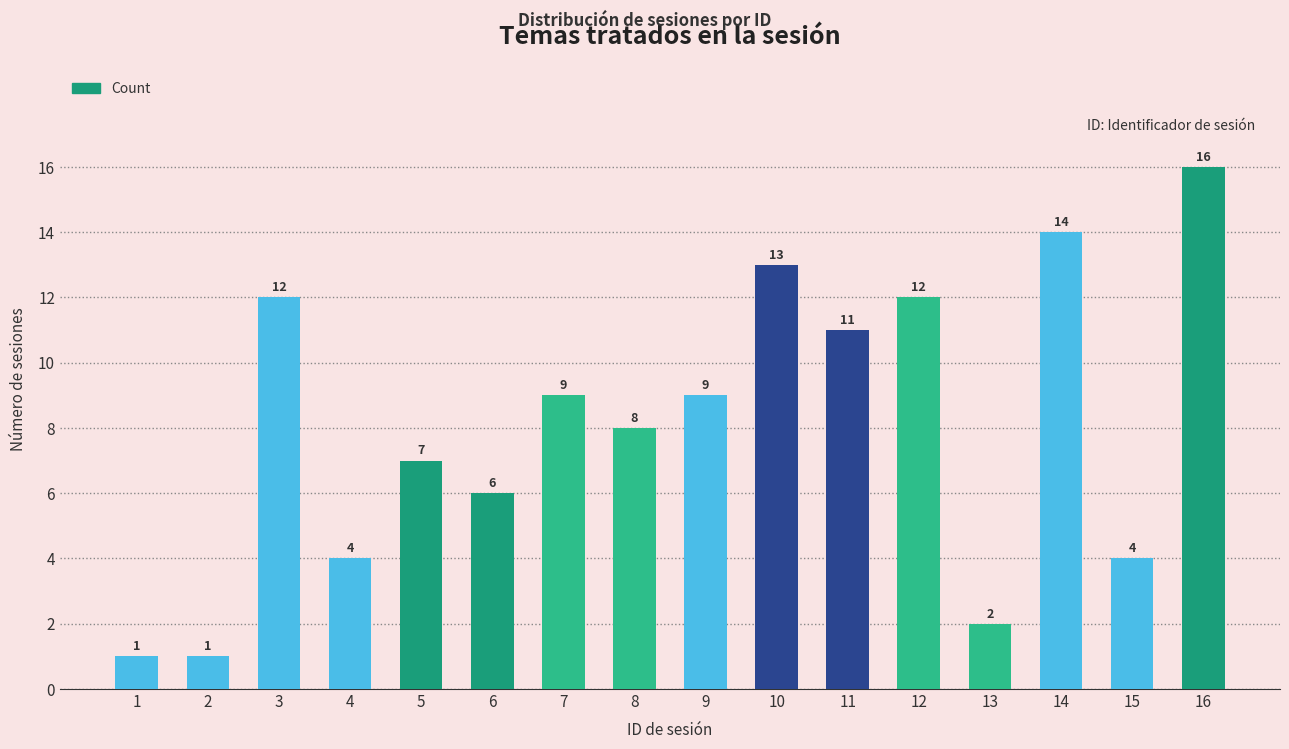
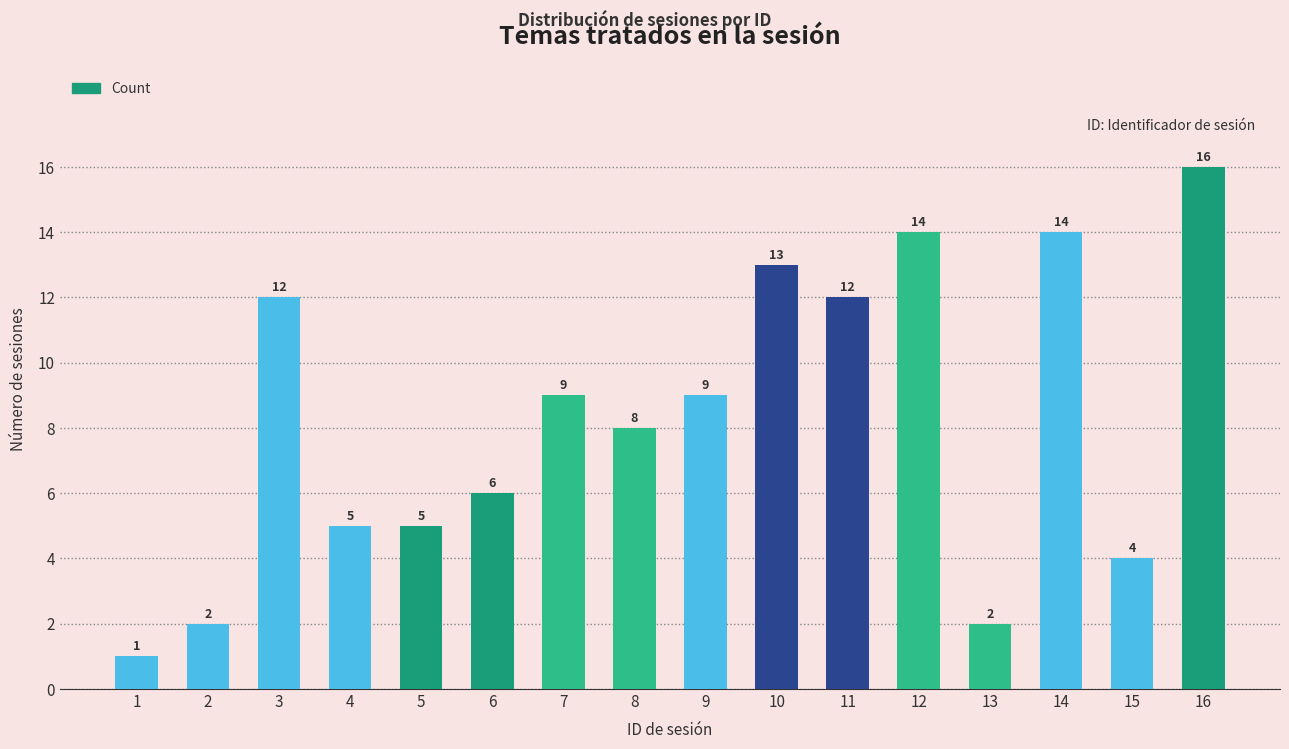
2: 1 -> 2
4: 4 -> 5
5: 7 -> 5
11: 11 -> 12
12: 12 -> 14
